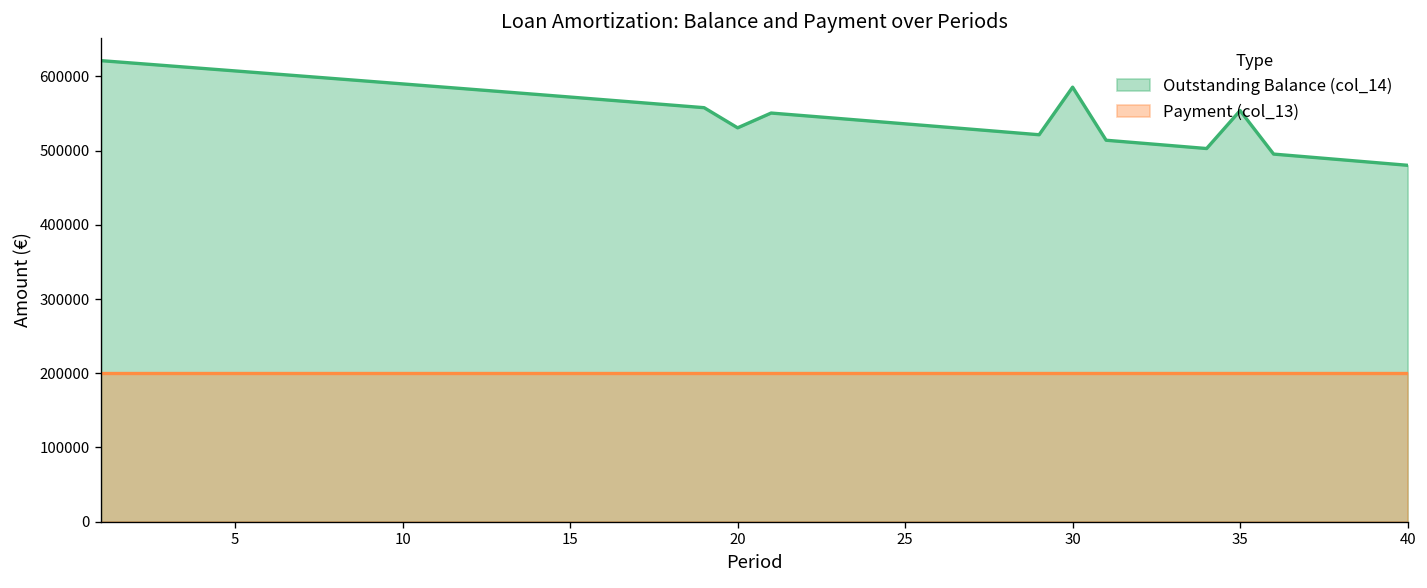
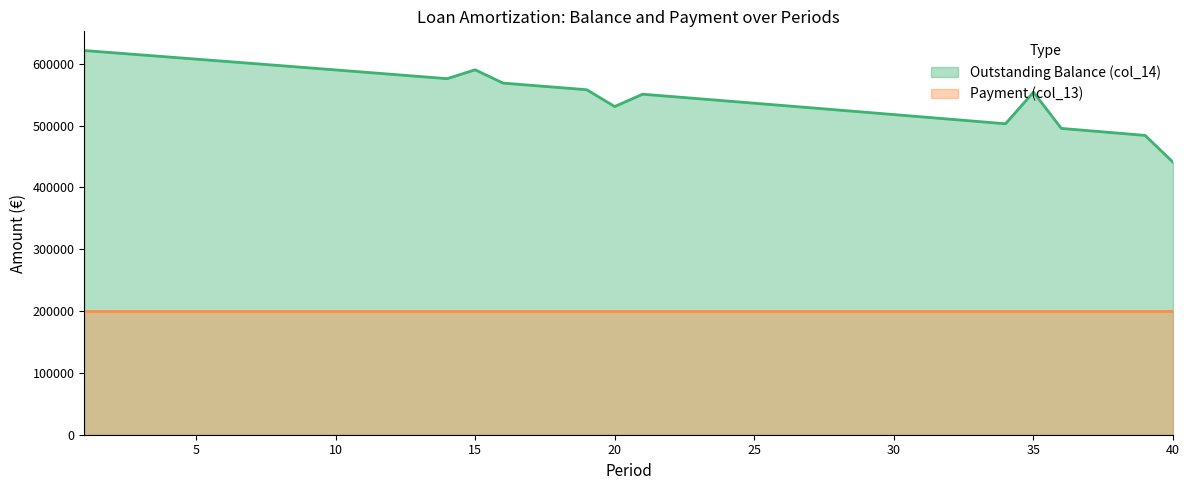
Outstanding Balance (col_14), 15: 570000 -> 590000
Outstanding Balance (col_14), 30: 590000 -> 520000
Outstanding Balance (col_14), 40: 480000 -> 440000
